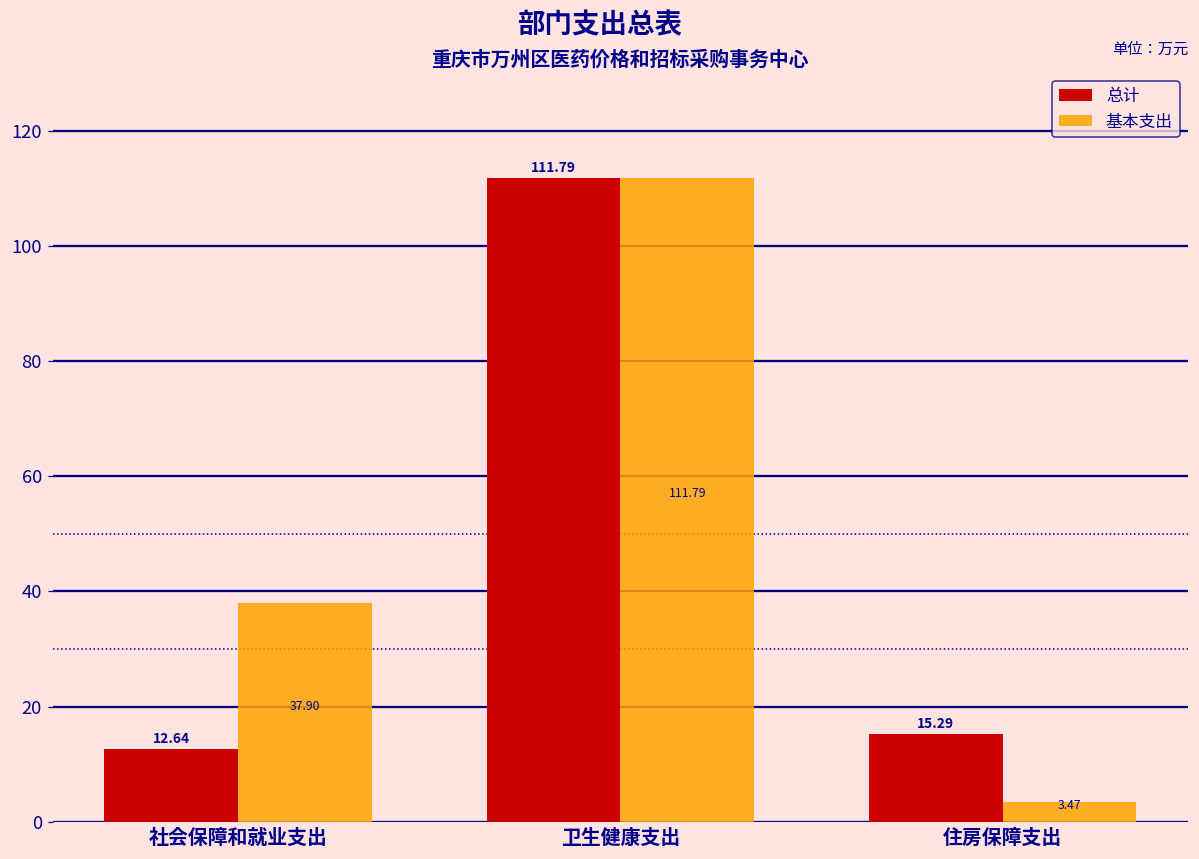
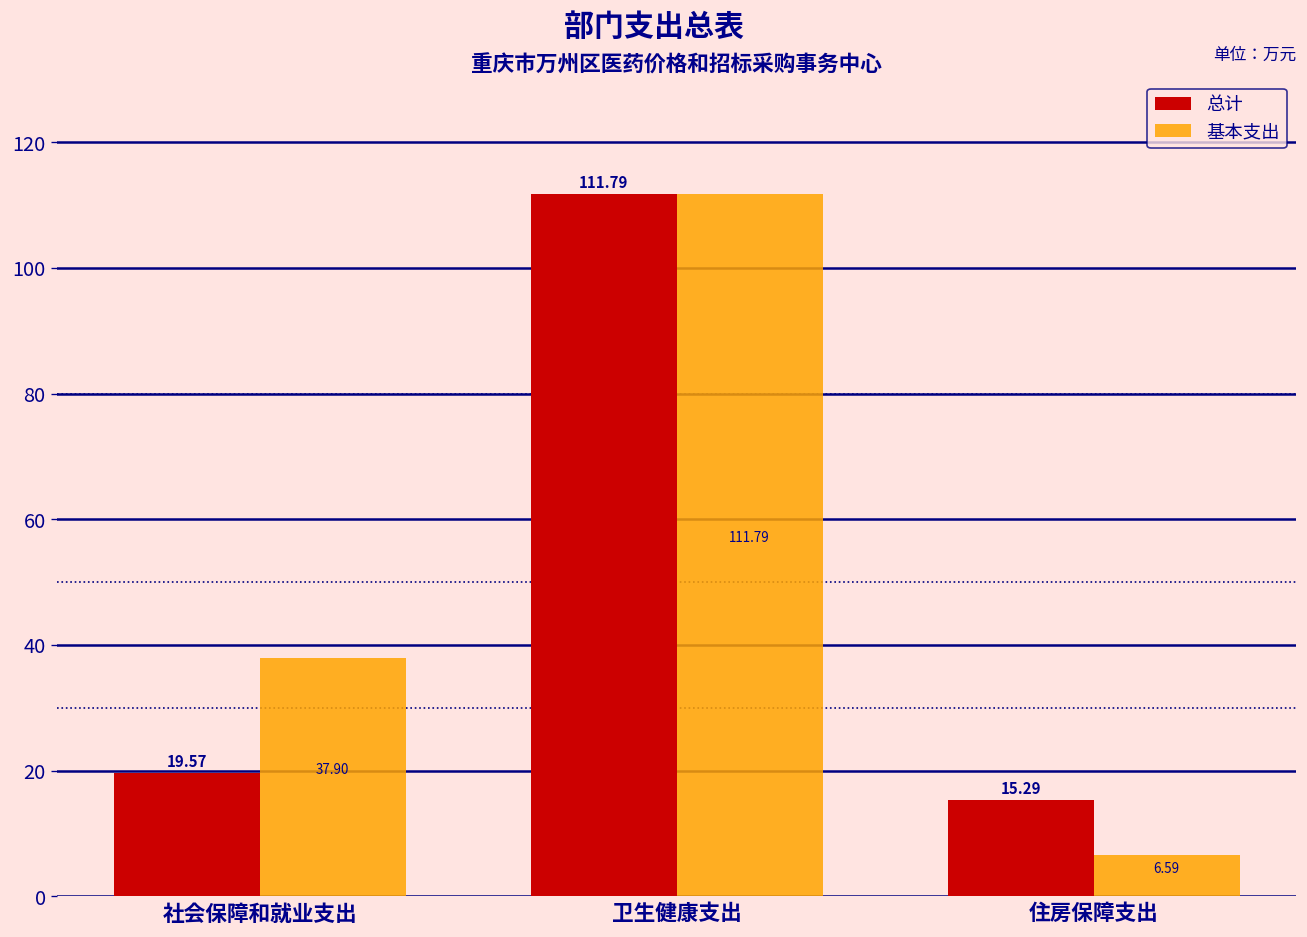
总计, 社会保障和就业支出: 12.64 -> 19.57
基本支出, 住房保障支出: 3.47 -> 6.59
